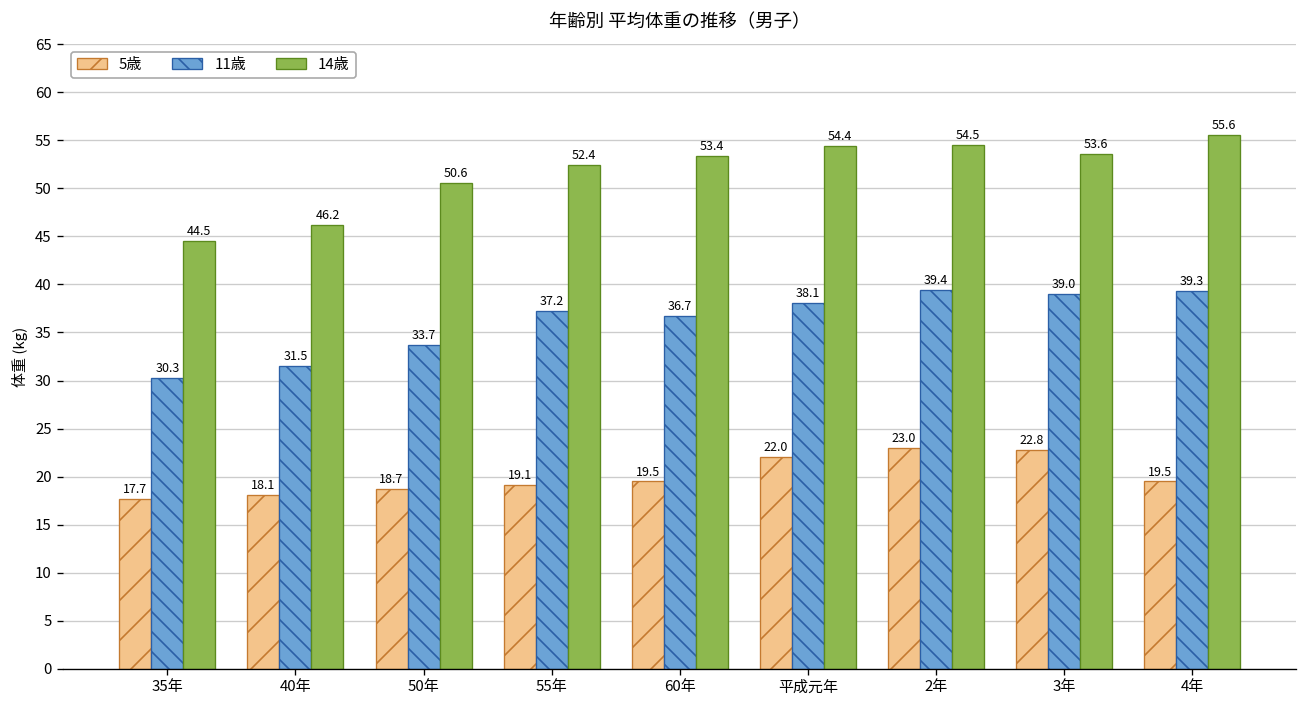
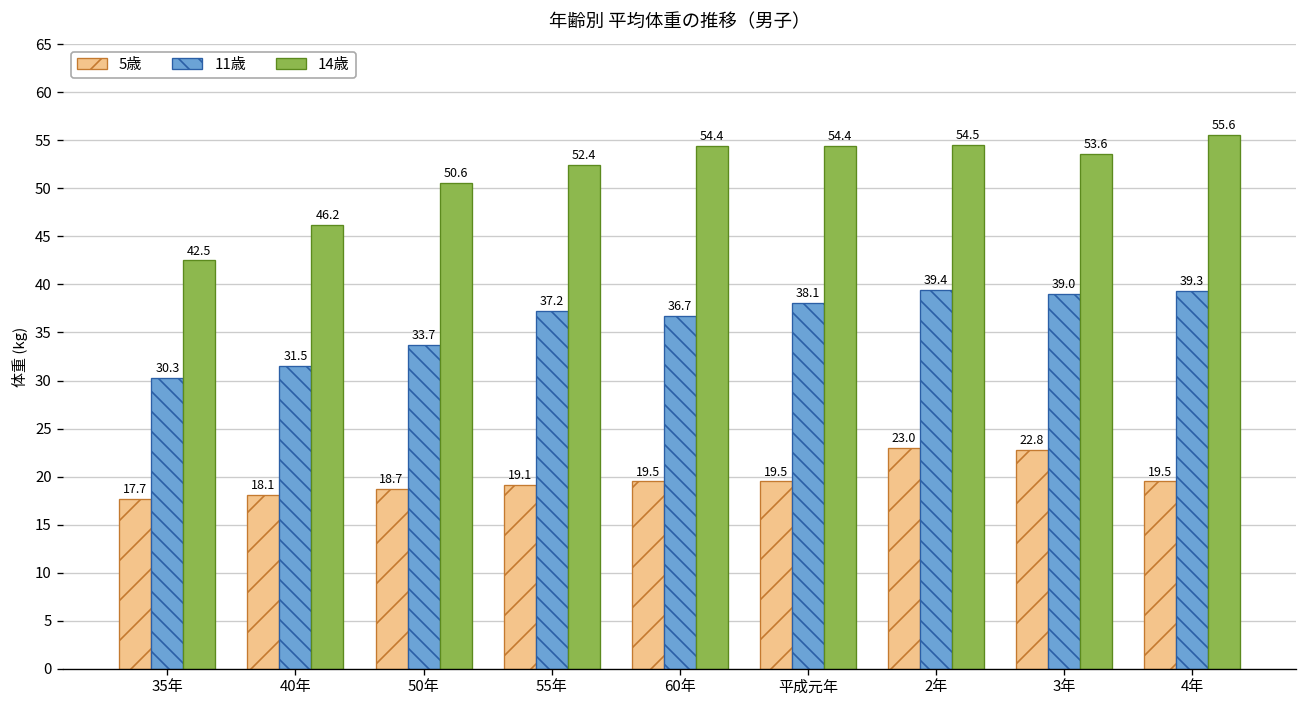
14歳, 35年: 44.5 -> 42.5
14歳, 60年: 53.4 -> 54.4
5歳, 平成元年: 22.0 -> 19.5
